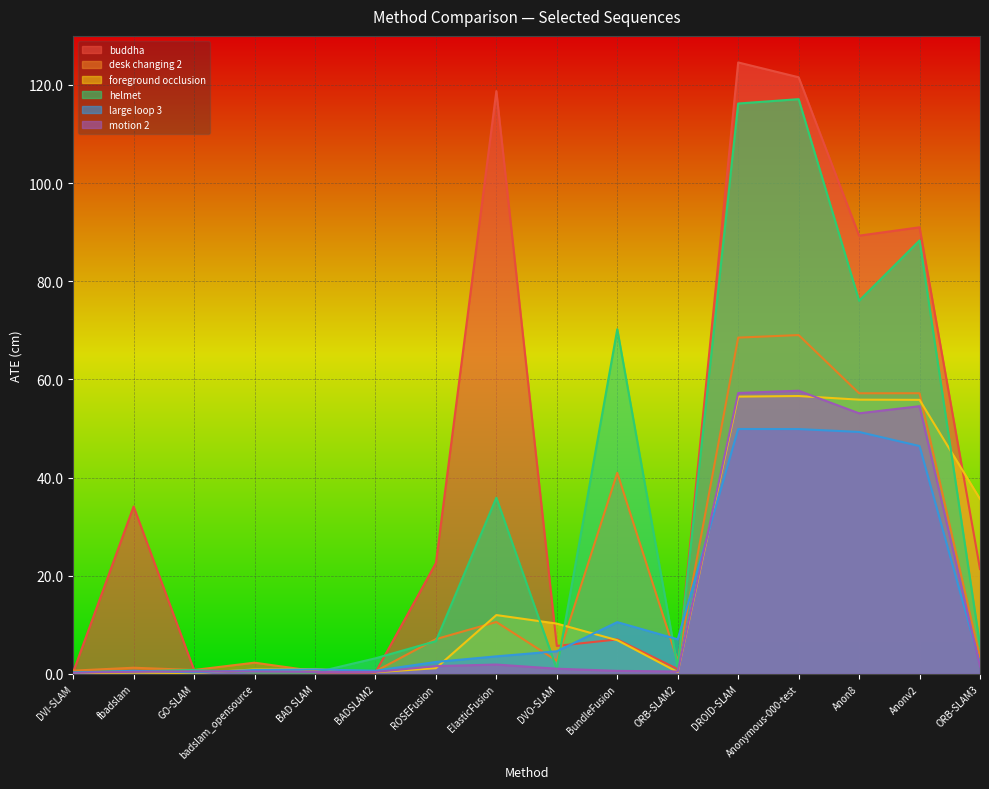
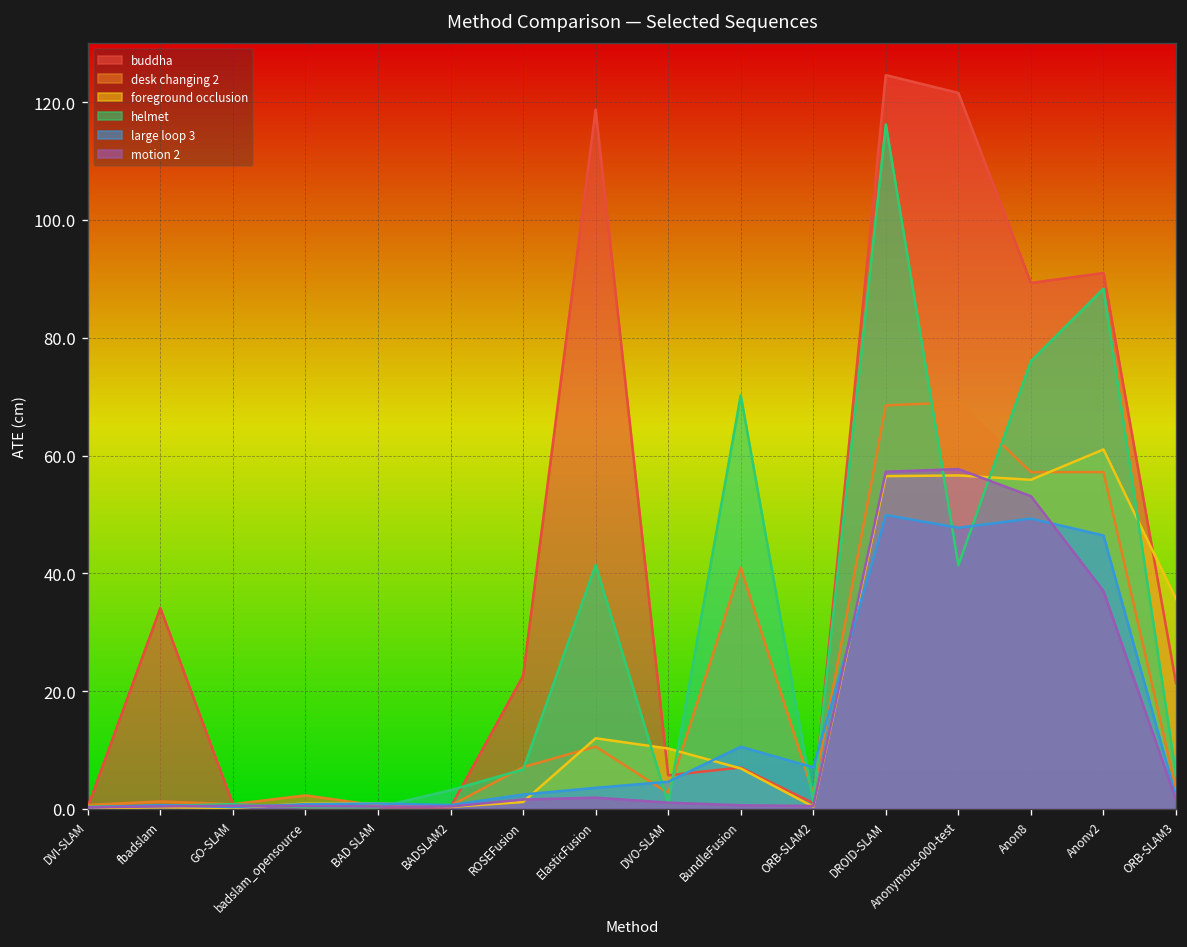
helmet, ElasticFusion: 36 -> 41
helmet, Anonymous-000-test: 117 -> 41
large loop 3, Anonymous-000-test: 50 -> 48
foreground occlusion, Anonv2: 56 -> 61
motion 2, Anonv2: 55 -> 37
